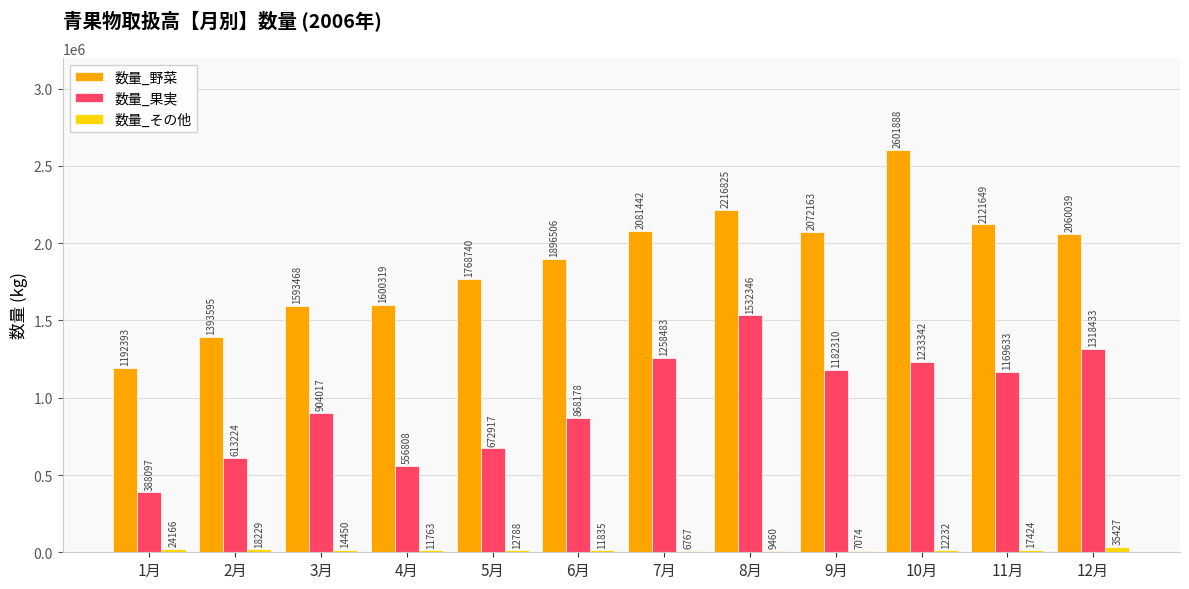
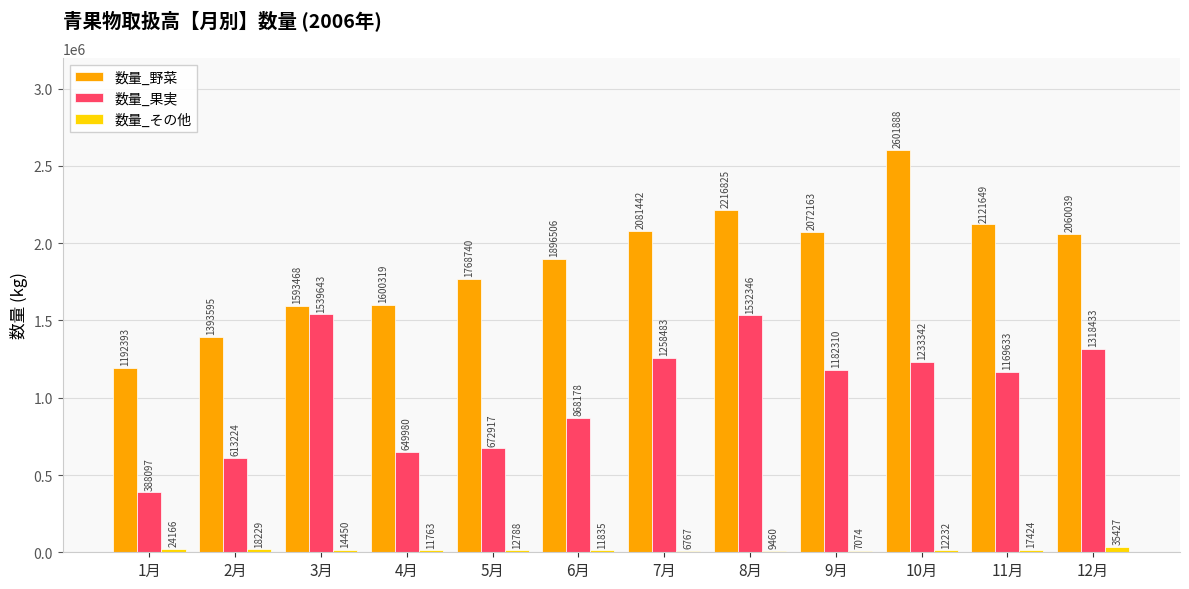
数量_果実, 3月: 904017 -> 1539643
数量_果実, 4月: 556808 -> 649980
